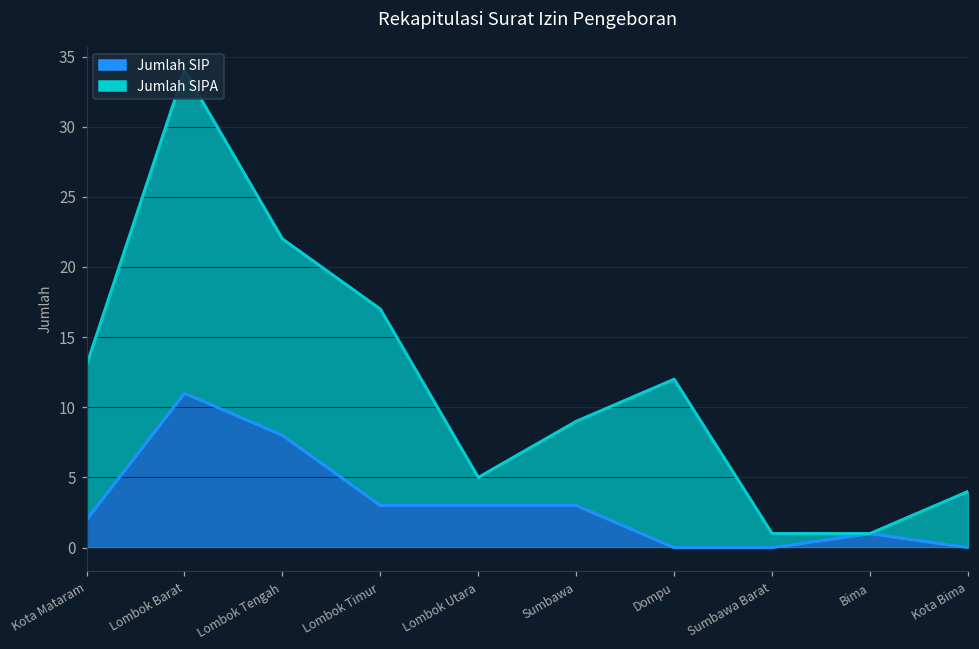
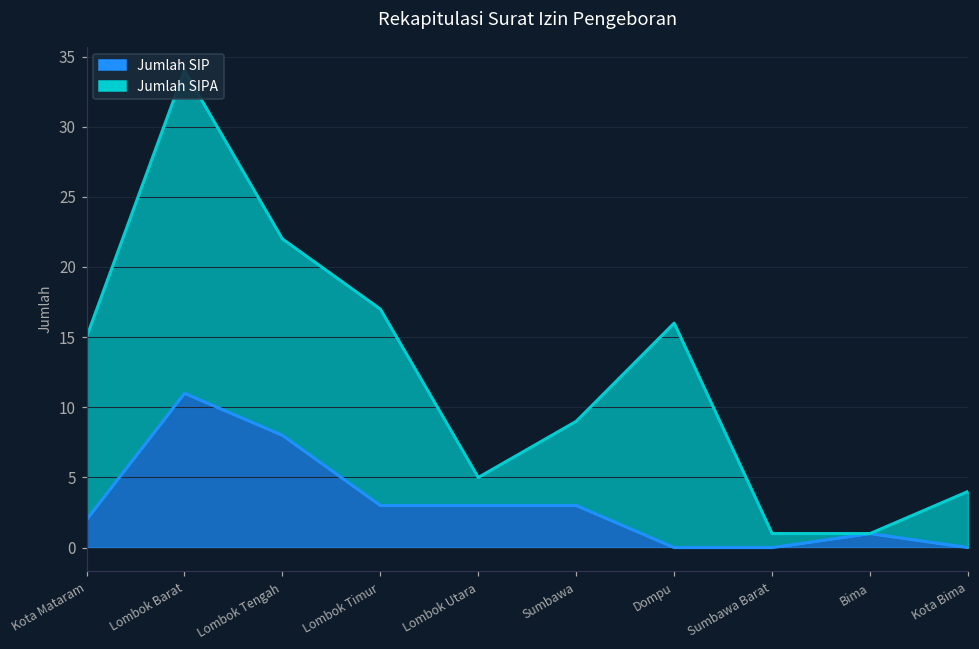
Jumlah SIPA, Kota Mataram: 11 -> 13
Jumlah SIPA, Dompu: 12 -> 16
